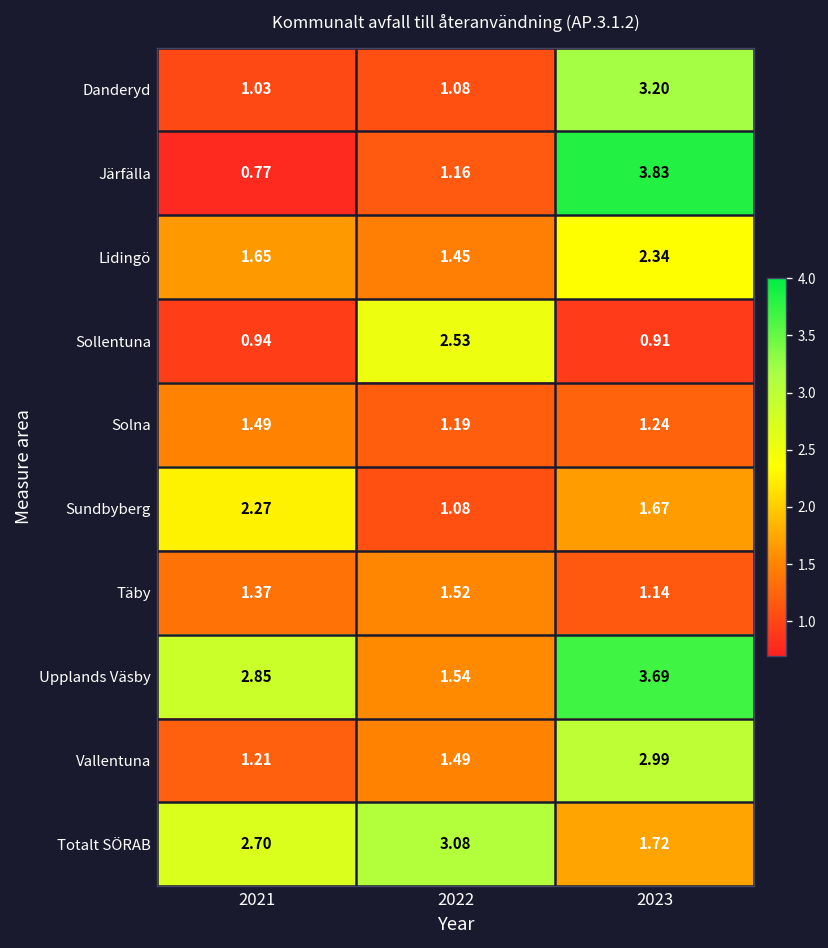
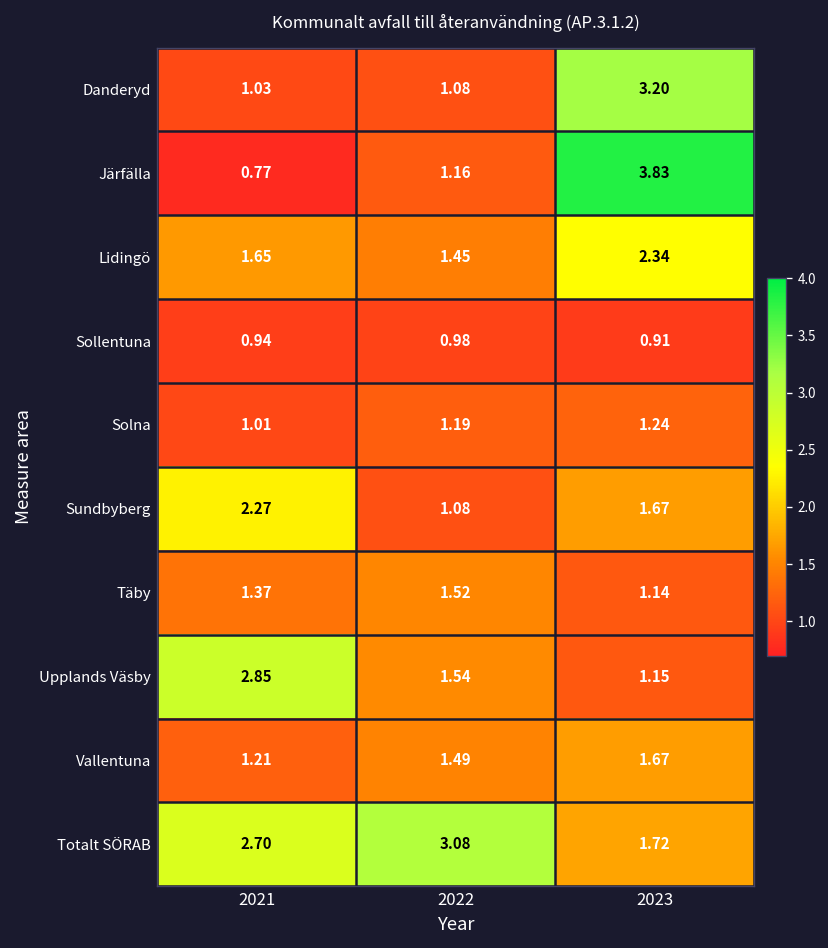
Sollentuna, 2022: 2.53 -> 0.98
Solna, 2021: 1.49 -> 1.01
Upplands Väsby, 2023: 3.69 -> 1.15
Vallentuna, 2023: 2.99 -> 1.67
